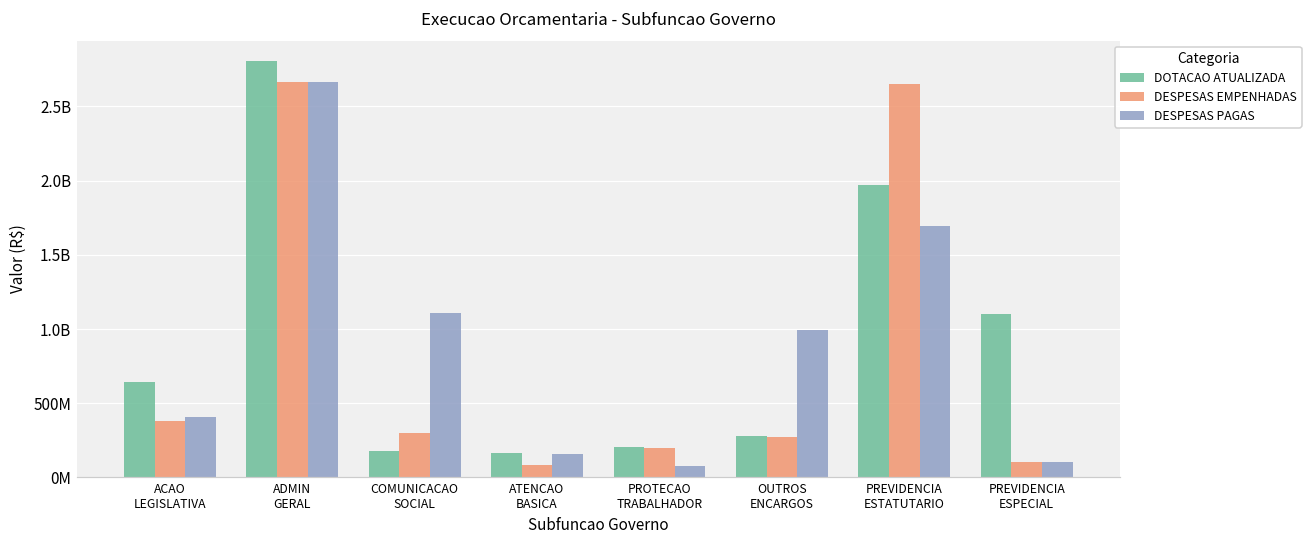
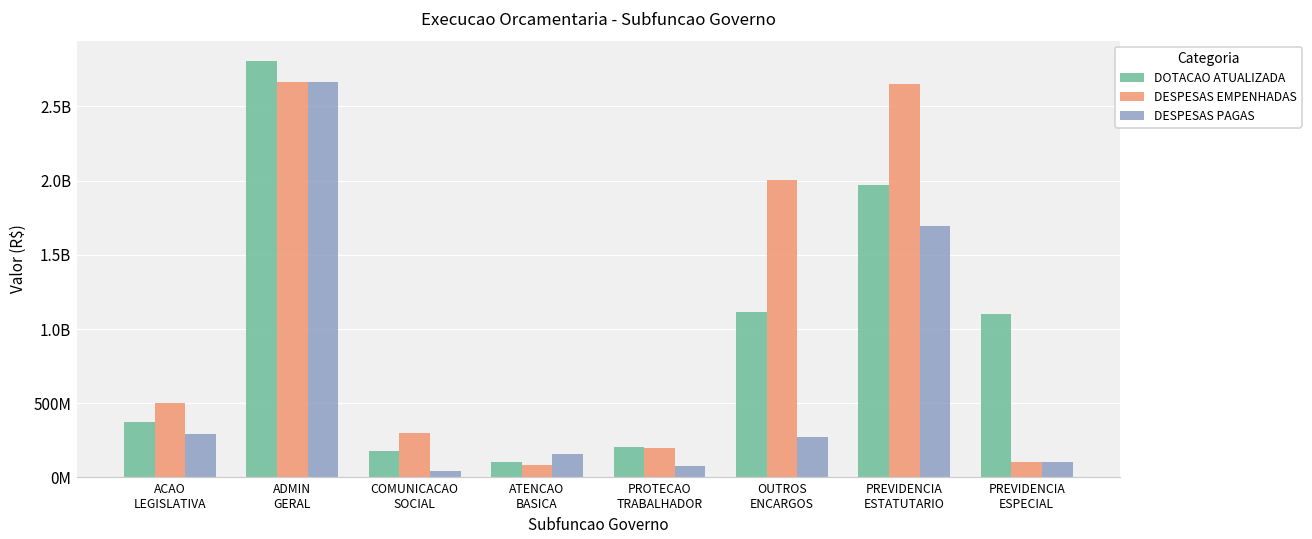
DOTACAO ATUALIZADA, ACAO LEGISLATIVA: 640000000 -> 370000000
DESPESAS EMPENHADAS, ACAO LEGISLATIVA: 380000000 -> 500000000
DESPESAS PAGAS, ACAO LEGISLATIVA: 410000000 -> 300000000
DESPESAS PAGAS, COMUNICACAO SOCIAL: 1110000000 -> 40000000
DOTACAO ATUALIZADA, ATENCAO BASICA: 160000000 -> 100000000
DOTACAO ATUALIZADA, OUTROS ENCARGOS: 280000000 -> 1120000000
DESPESAS EMPENHADAS, OUTROS ENCARGOS: 270000000 -> 2000000000
DESPESAS PAGAS, OUTROS ENCARGOS: 990000000 -> 270000000
